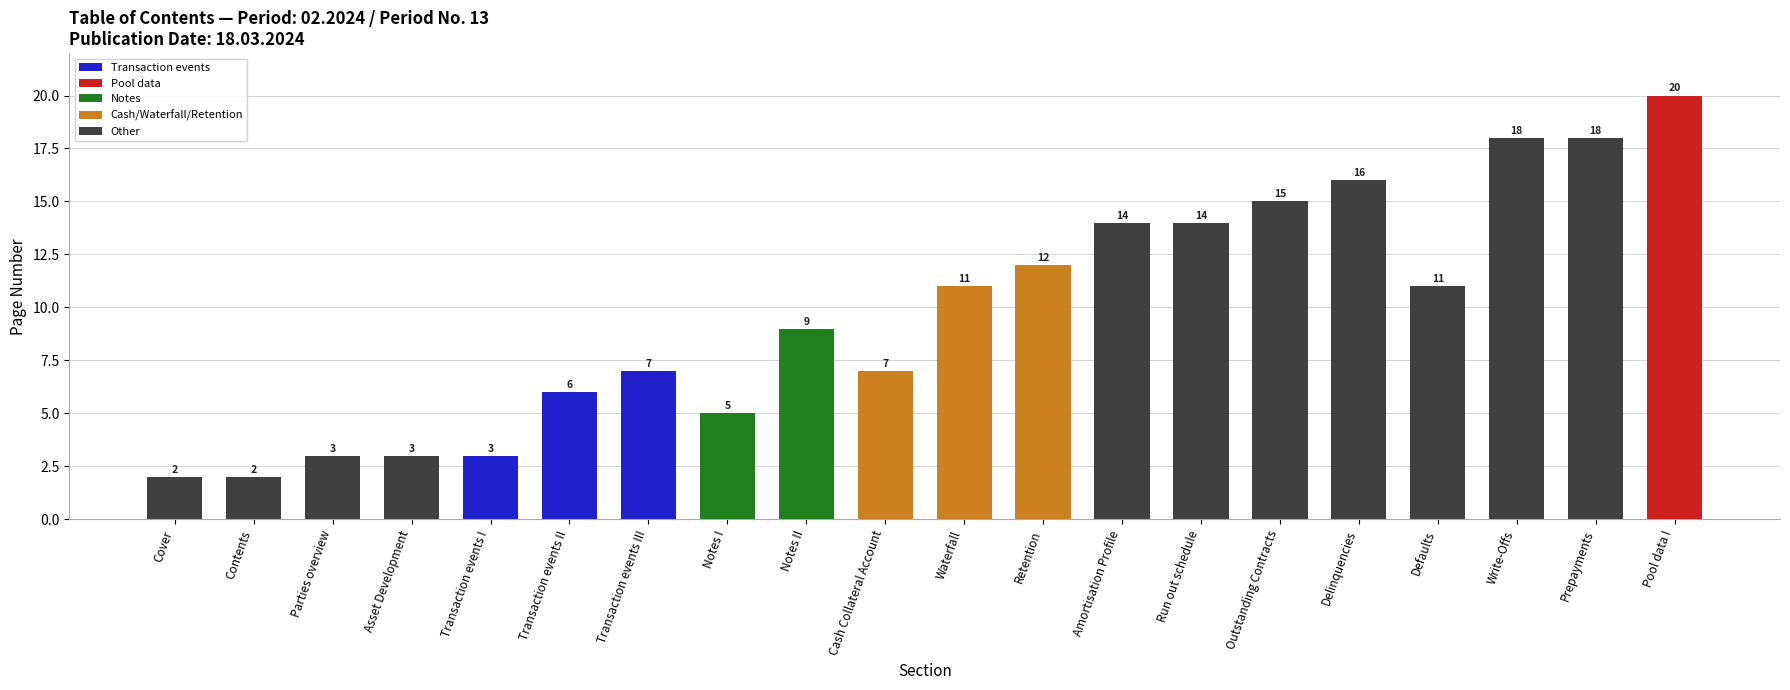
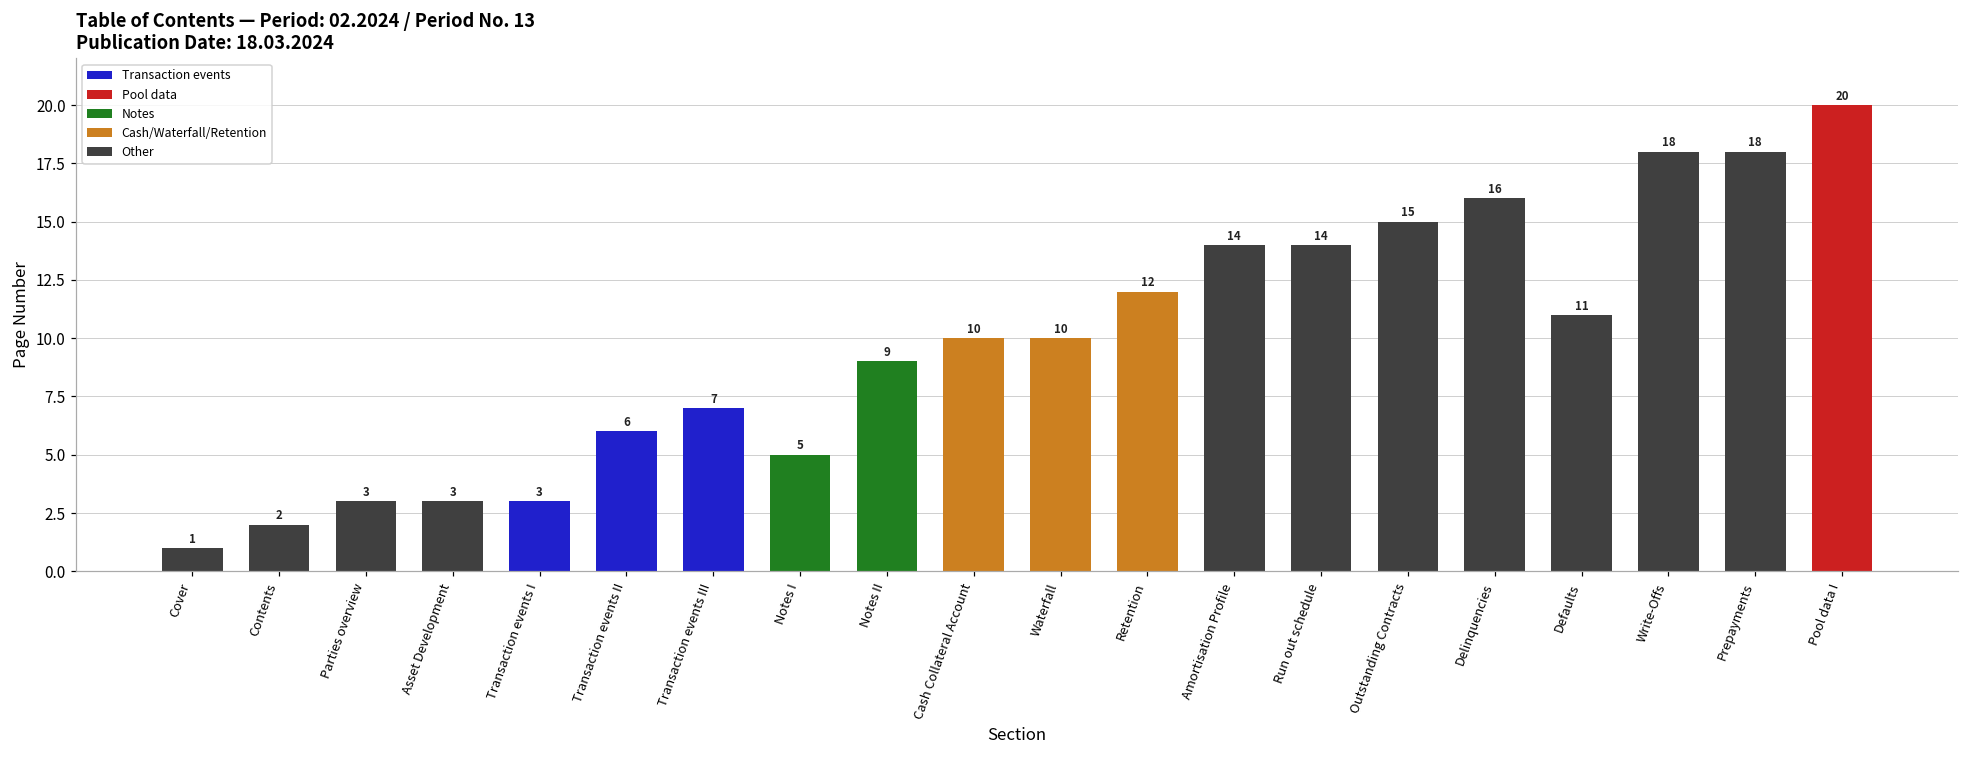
Cover: 2 -> 1
Cash Collateral Account: 7 -> 10
Waterfall: 11 -> 10
